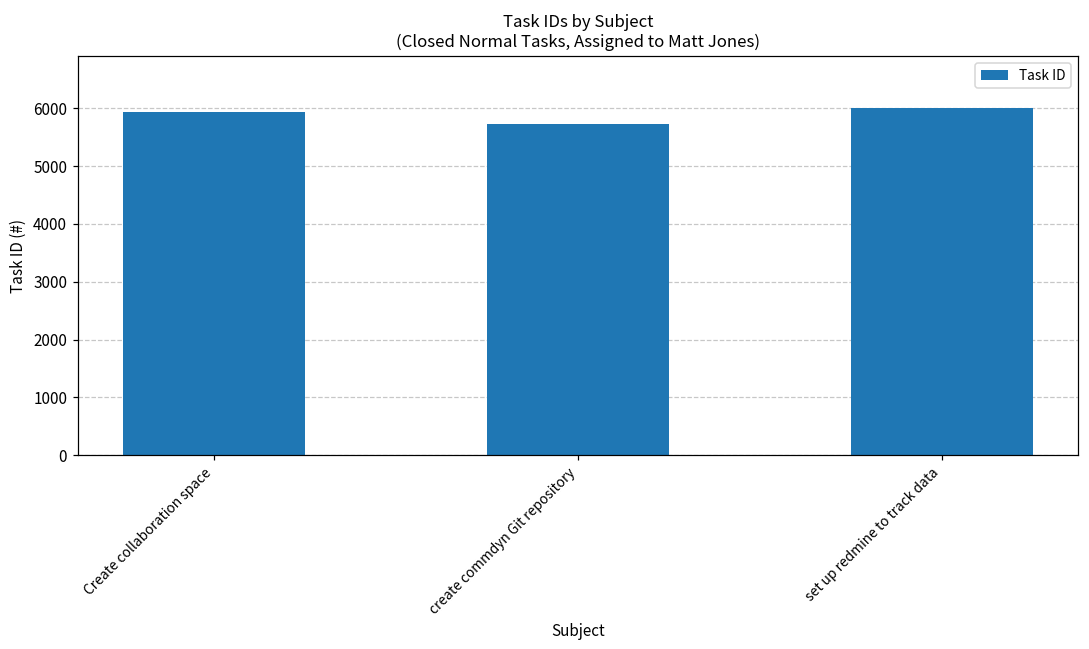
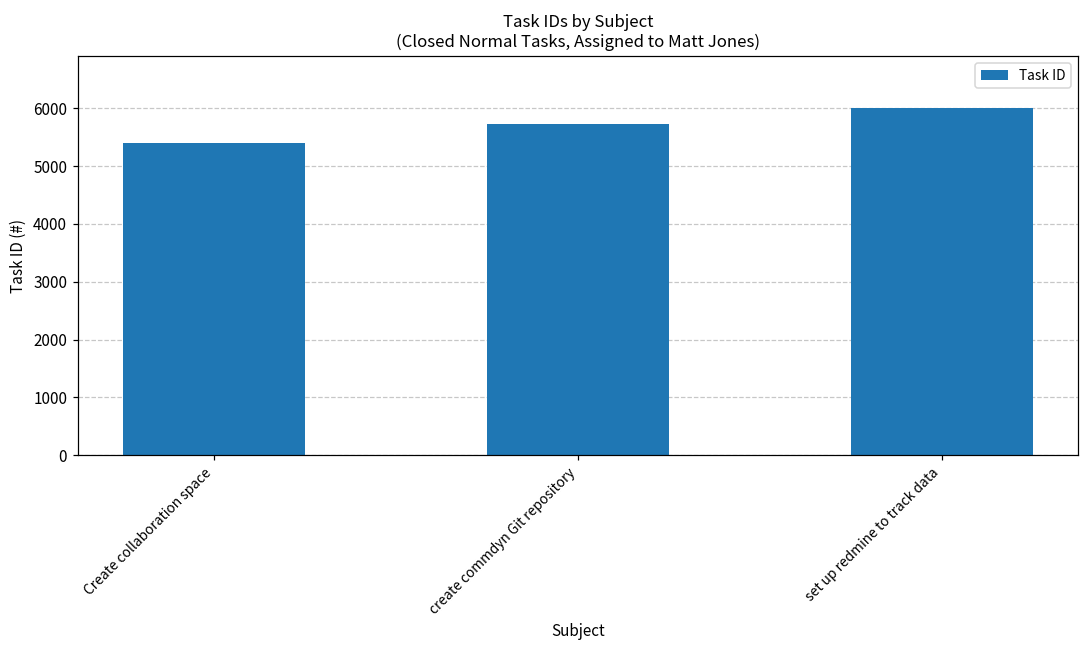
Create collaboration space: 5900 -> 5400
